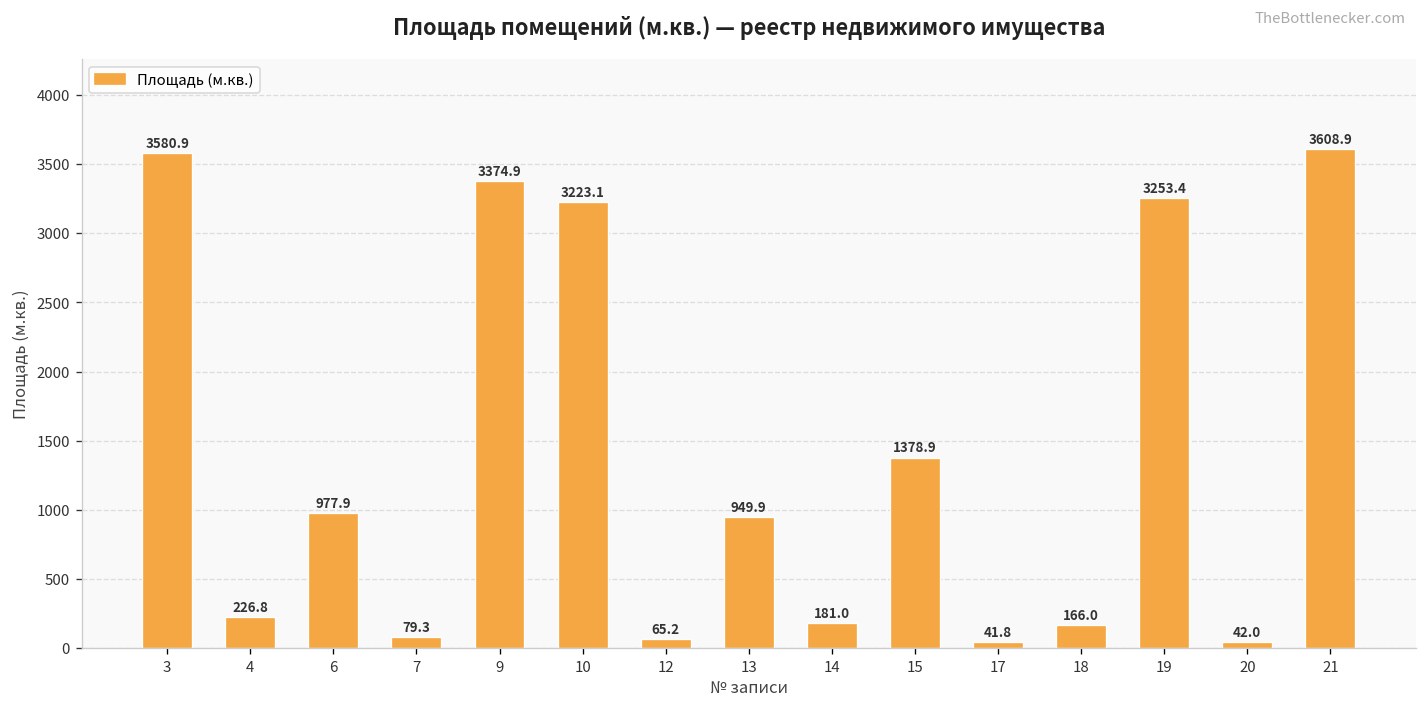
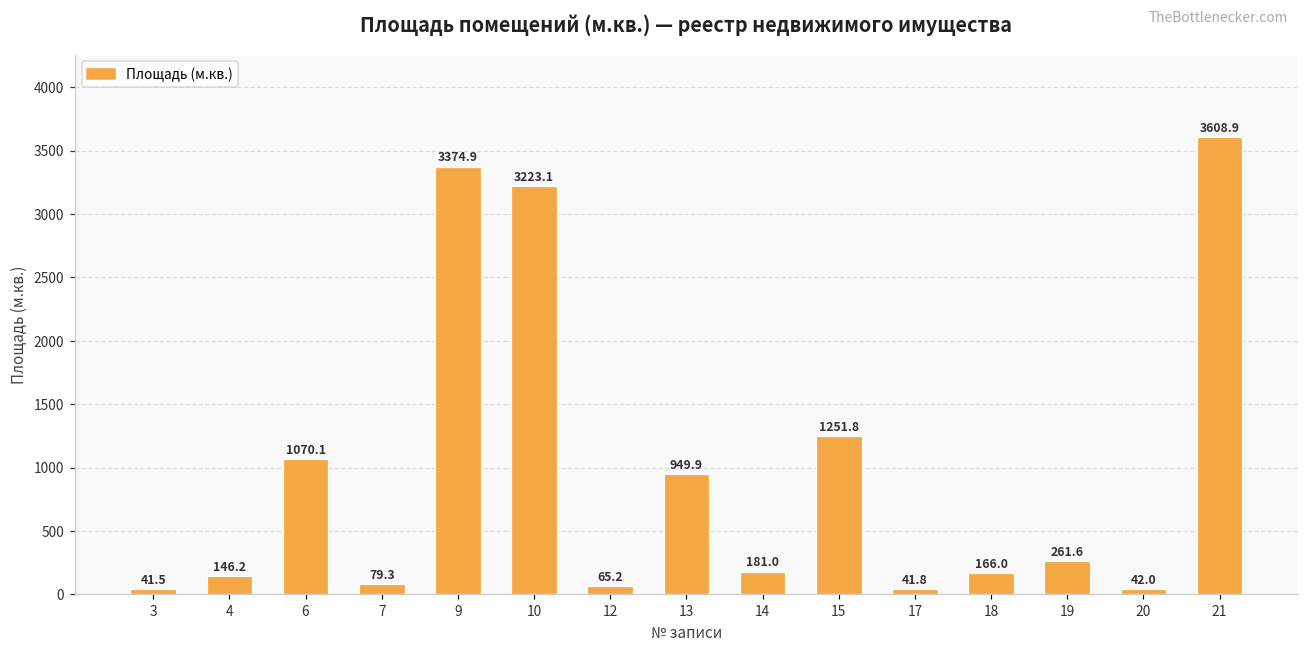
3: 3580.9 -> 41.5
4: 226.8 -> 146.2
6: 977.9 -> 1070.1
15: 1378.9 -> 1251.8
19: 3253.4 -> 261.6
